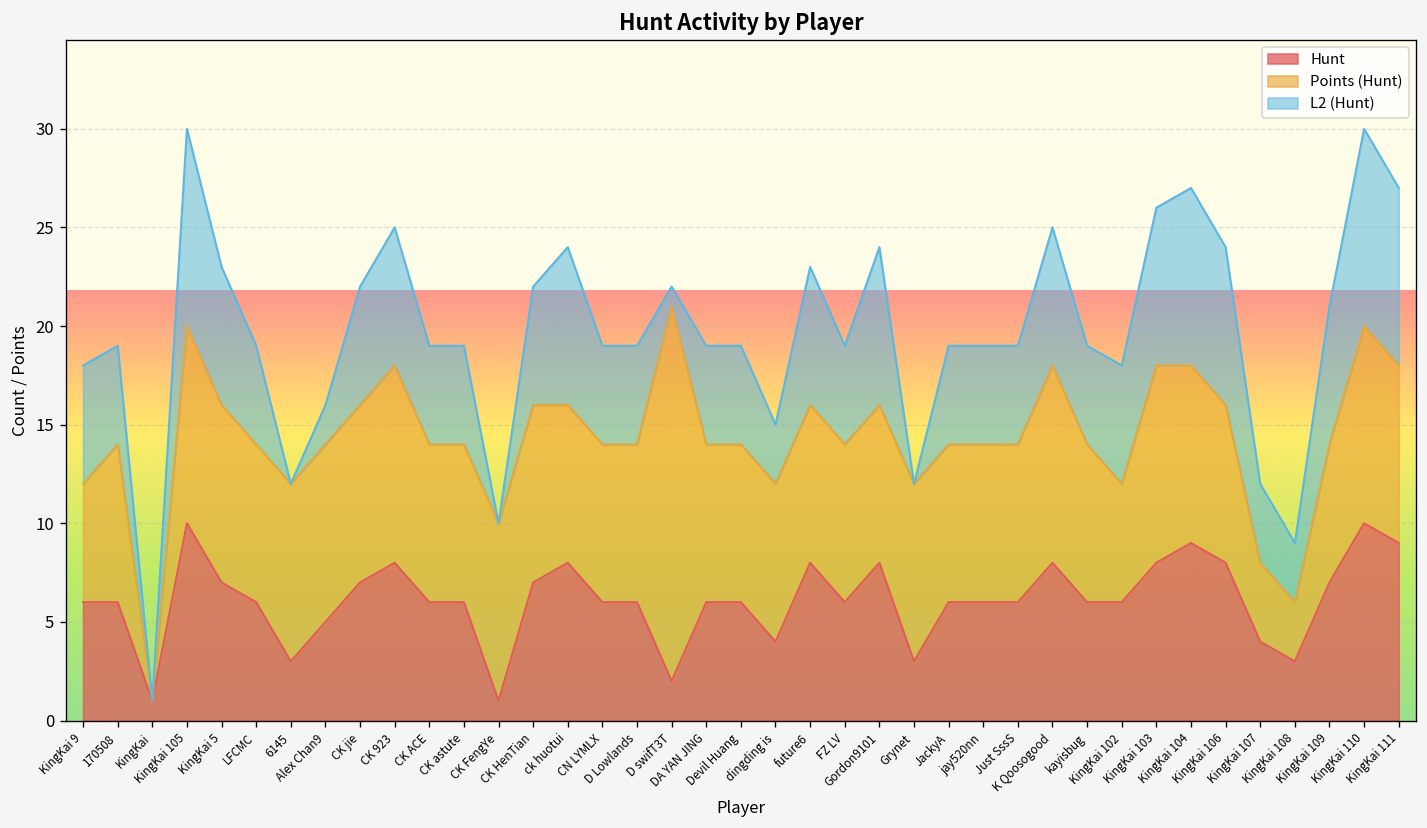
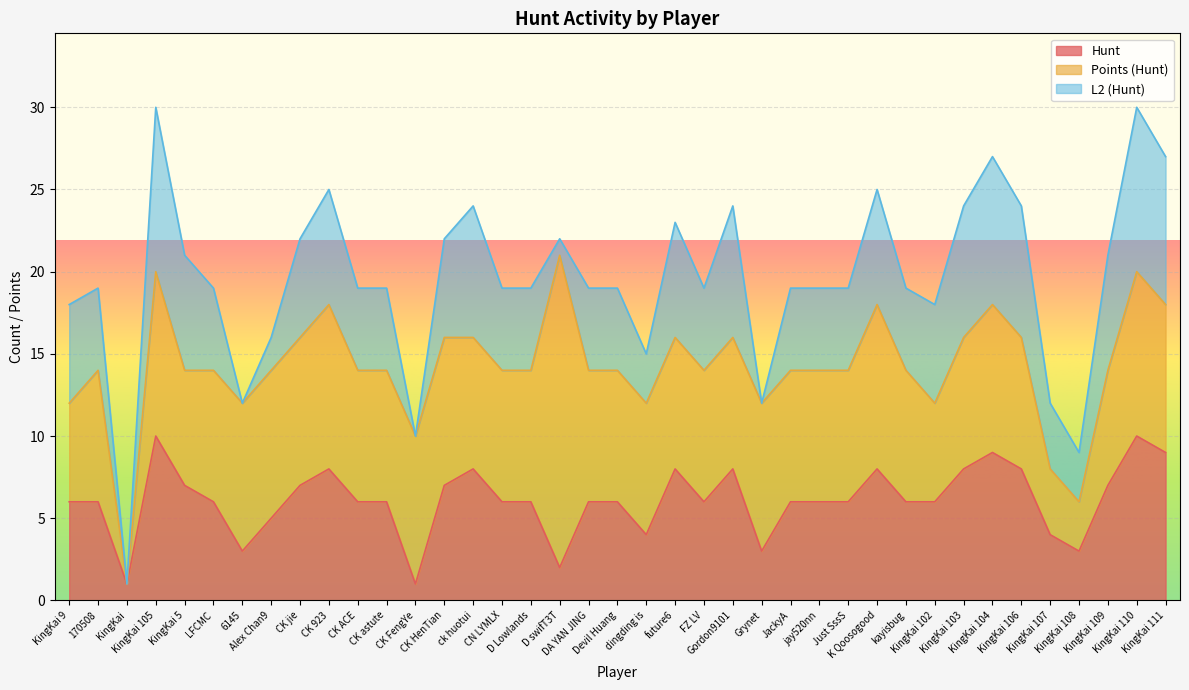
Points (Hunt), KingKai 5: 9 -> 7
Points (Hunt), KingKai 103: 10 -> 8
